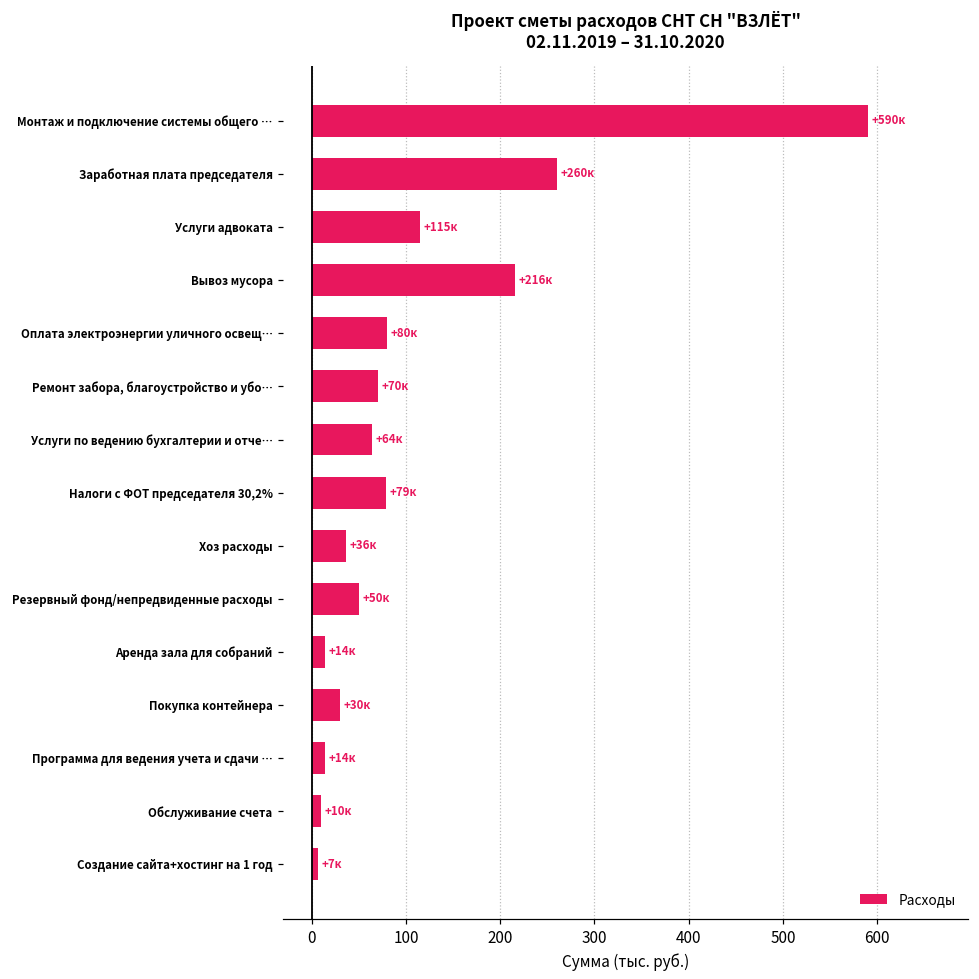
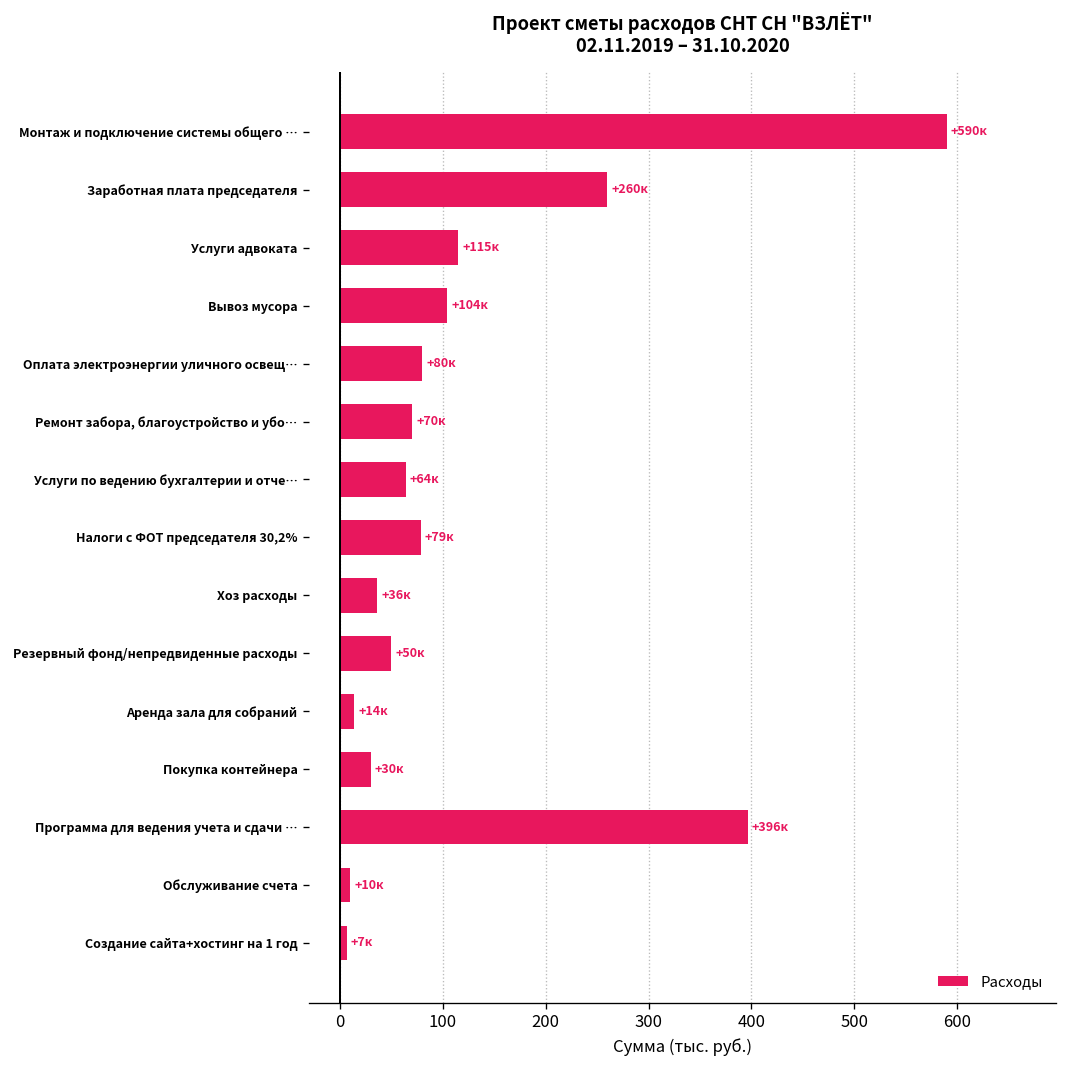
Вывоз мусора: +216к -> +104к
Программа для ведения учета и сдачи …: +14к -> +396к
